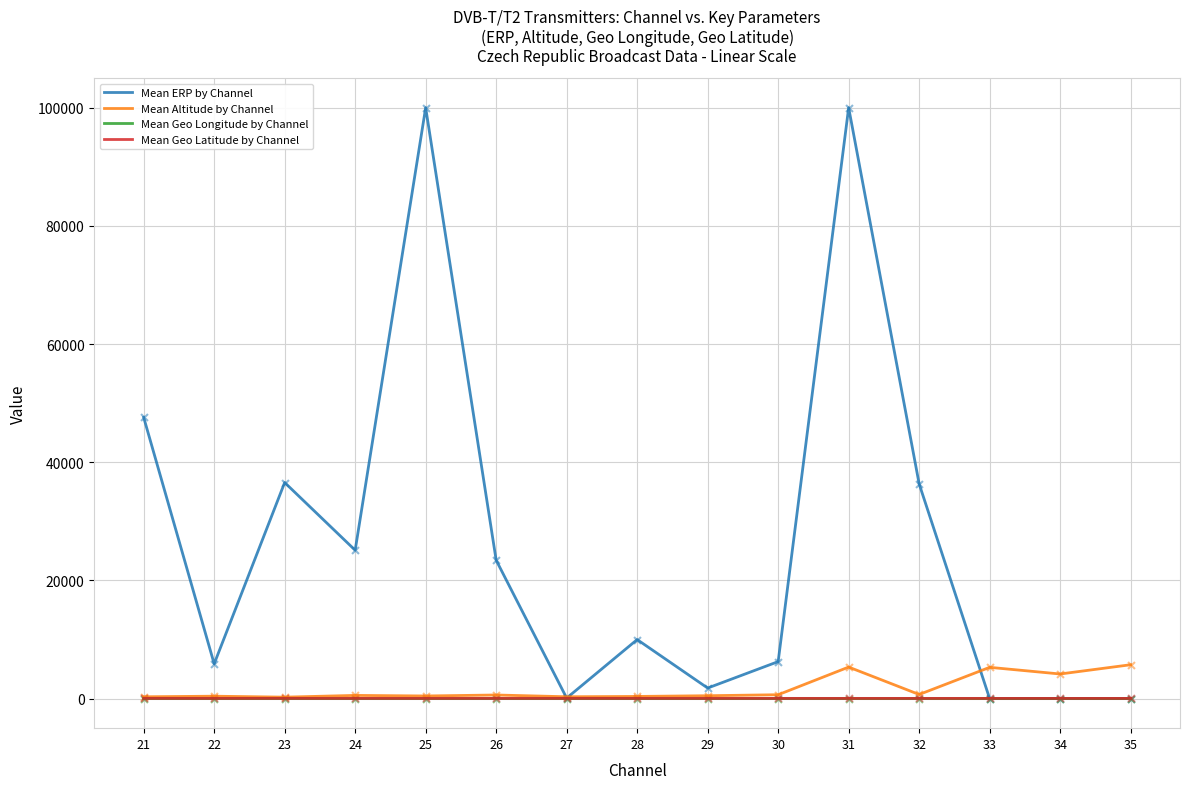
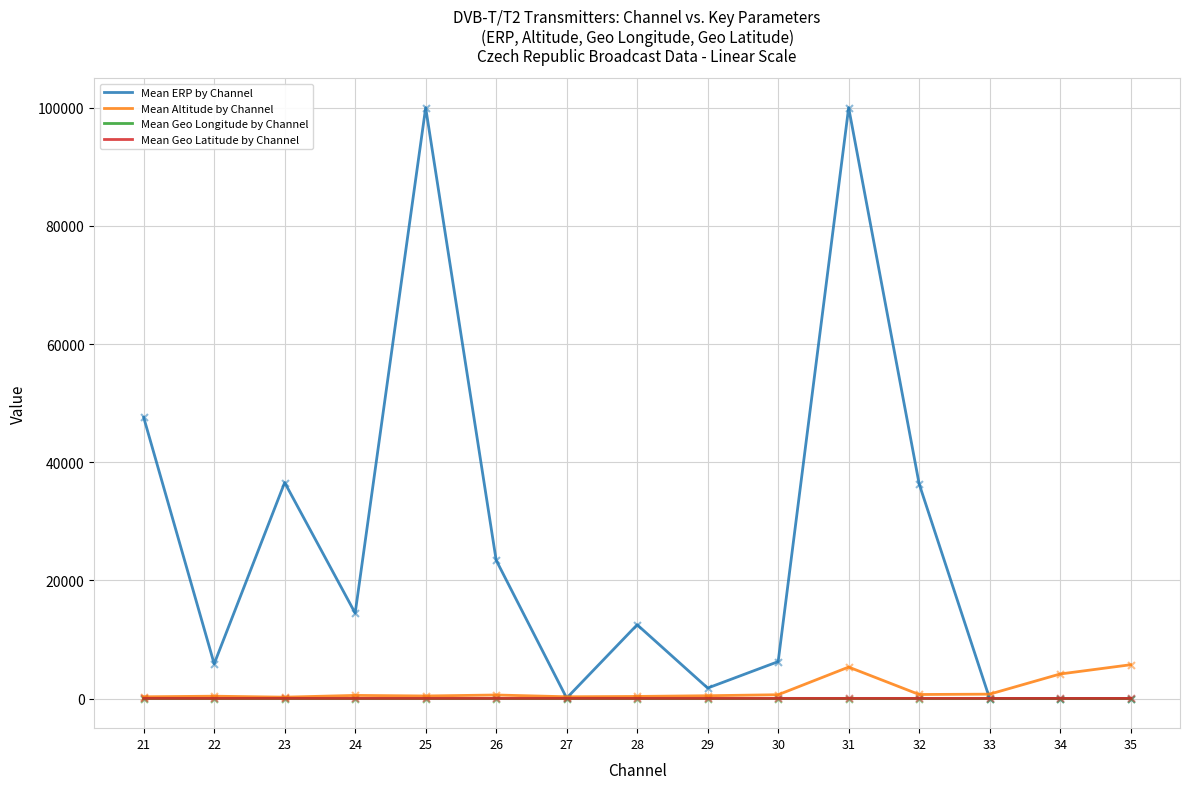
Mean ERP by Channel, 24: 25000 -> 14000
Mean ERP by Channel, 28: 10000 -> 13000
Mean Altitude by Channel, 33: 5000 -> 1000
